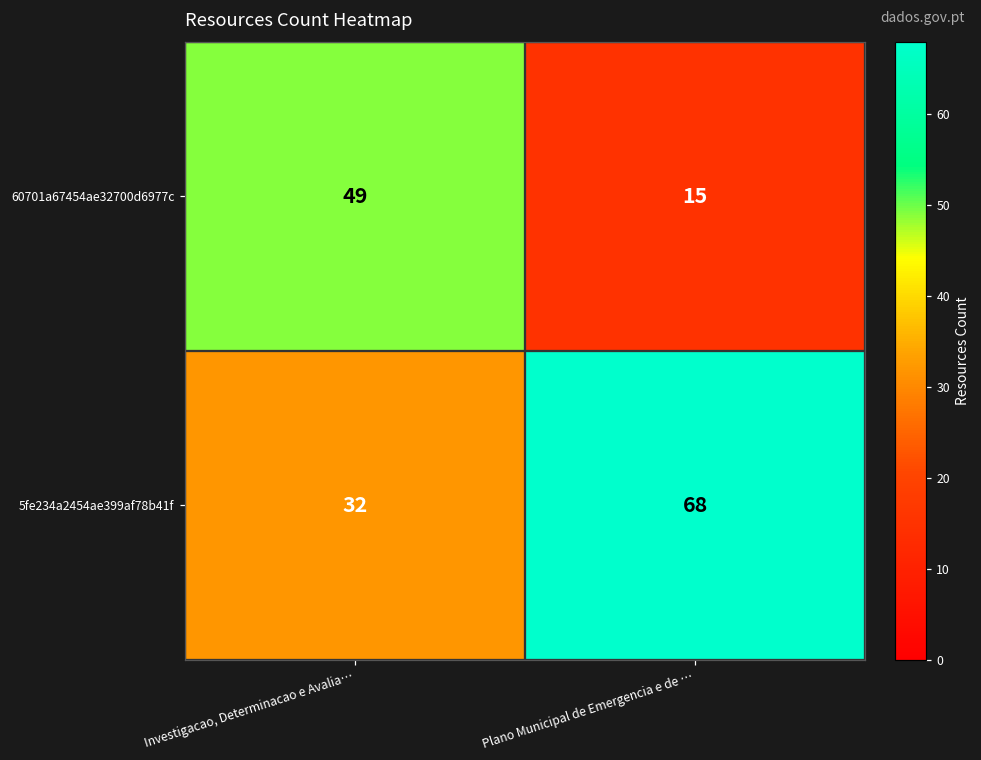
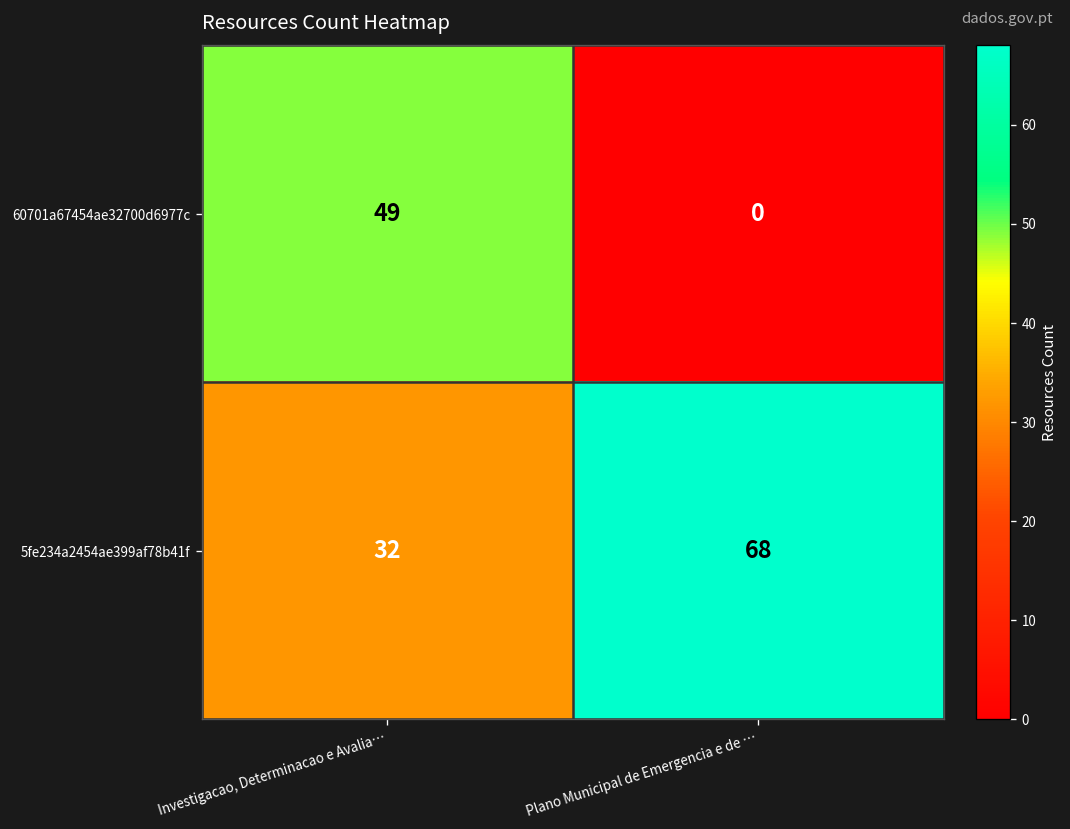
60701a67454ae32700d6977c, Plano Municipal de Emergencia e de …: 15 -> 0
